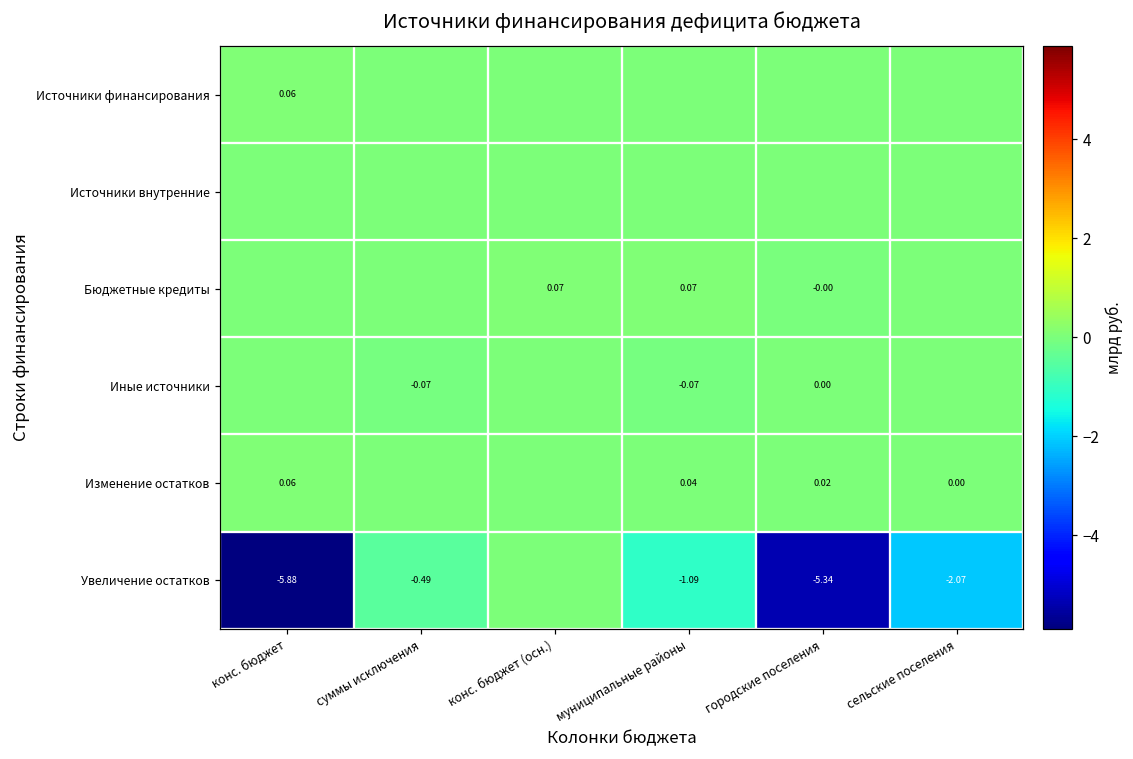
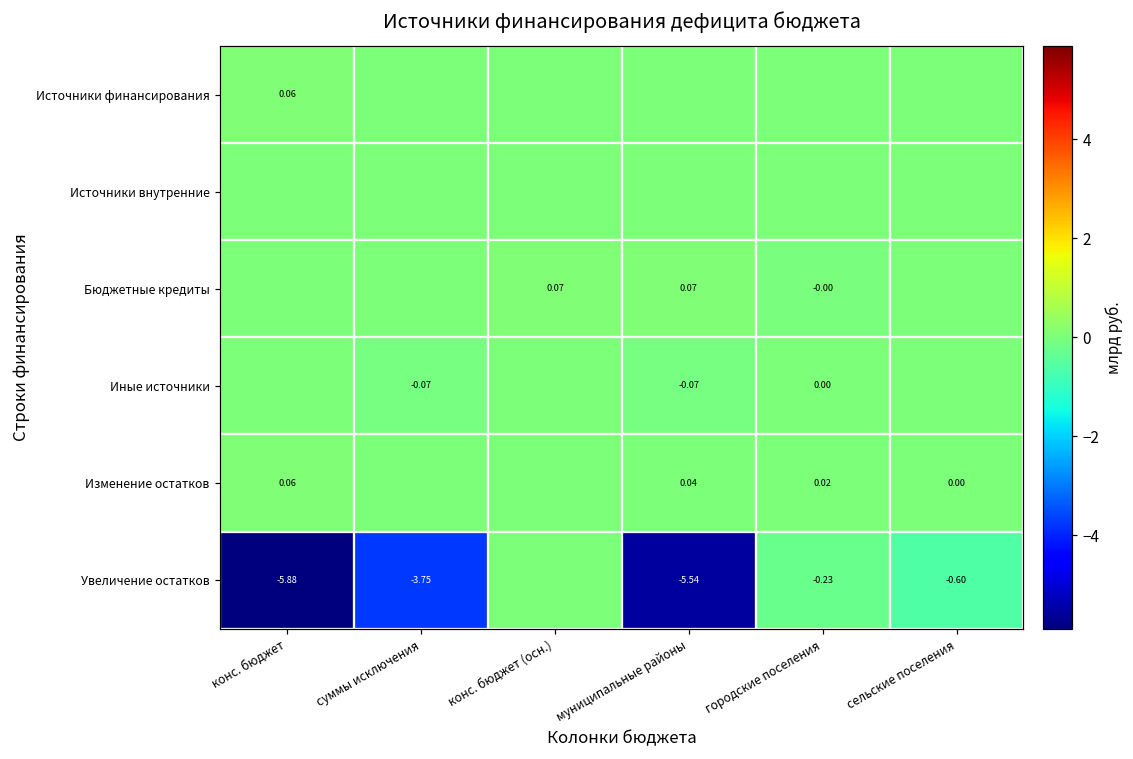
Увеличение остатков, суммы исключения: -0.49 -> -3.75
Увеличение остатков, муниципальные районы: -1.09 -> -5.54
Увеличение остатков, городские поселения: -5.34 -> -0.23
Увеличение остатков, сельские поселения: -2.07 -> -0.60
